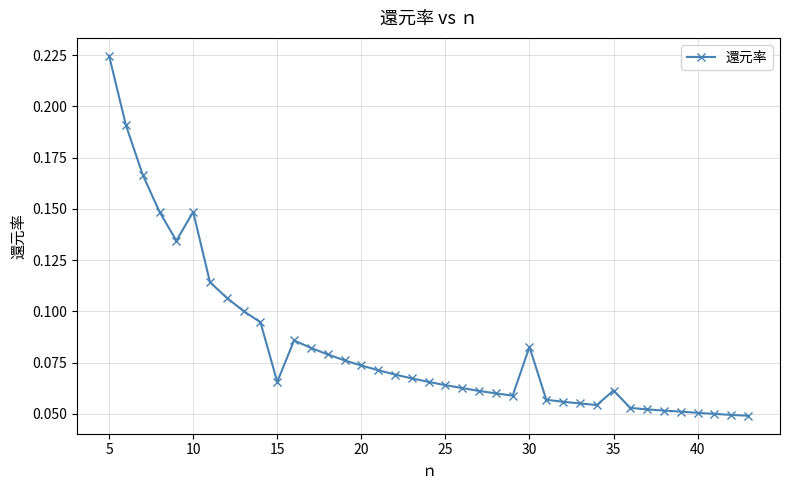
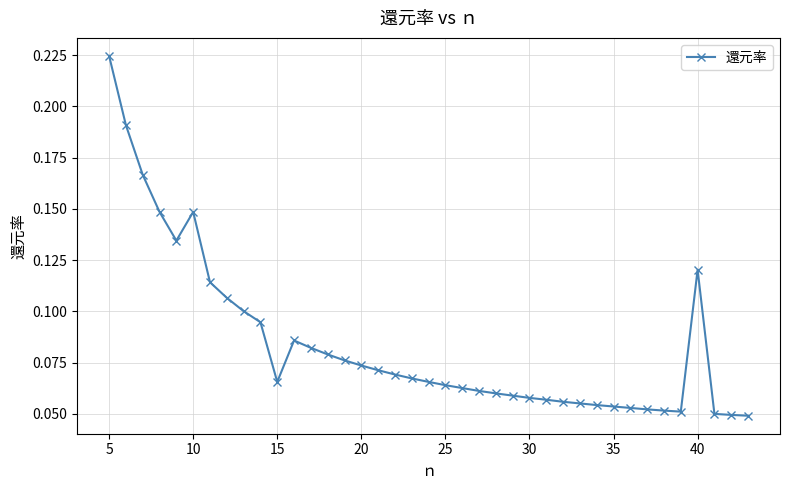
30: 0.083 -> 0.058
35: 0.061 -> 0.054
40: 0.051 -> 0.120
